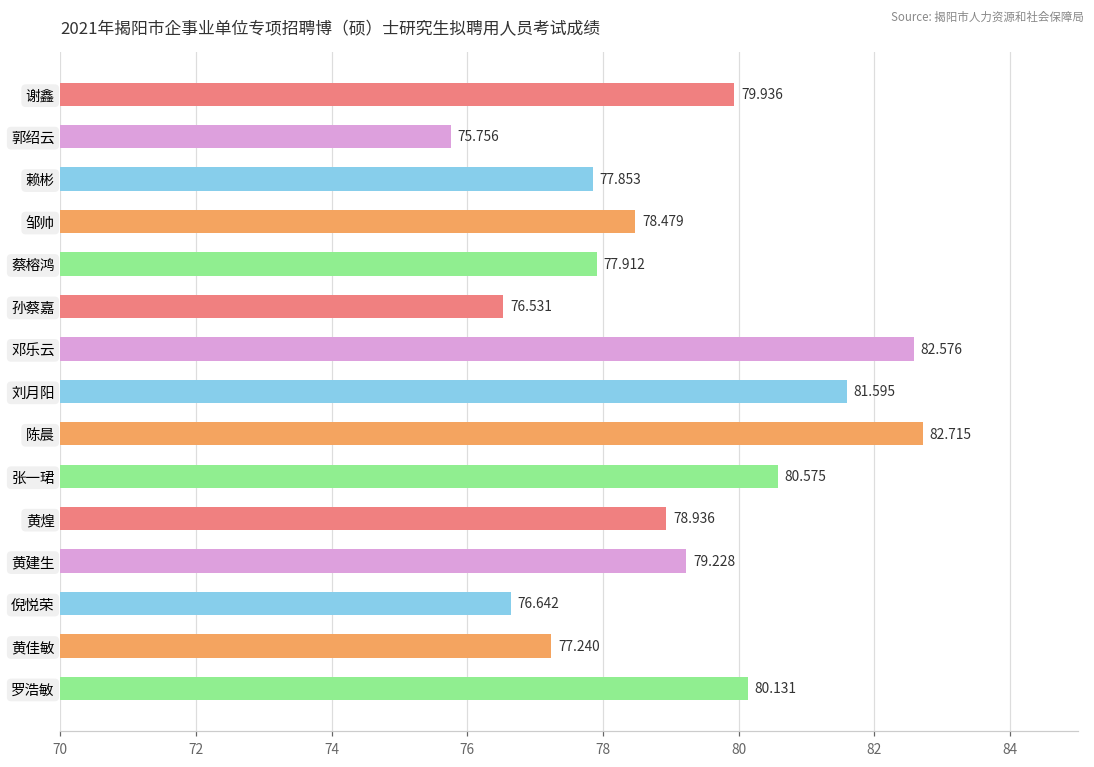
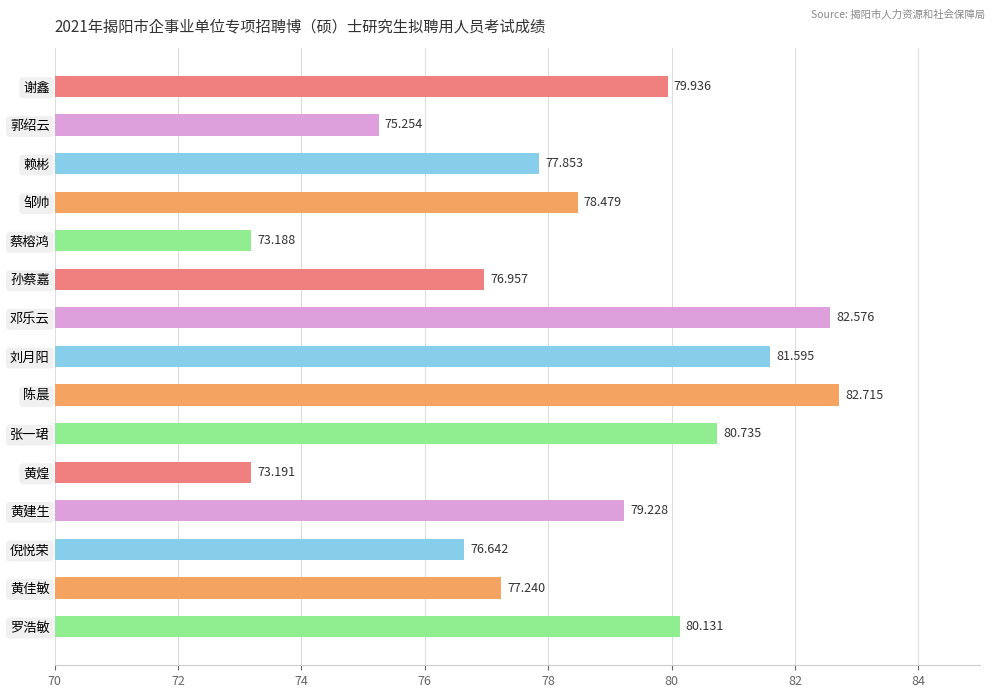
郭绍云: 75.756 -> 75.254
蔡榕鸿: 77.912 -> 73.188
孙蔡嘉: 76.531 -> 76.957
张一珺: 80.575 -> 80.735
黄煌: 78.936 -> 73.191
